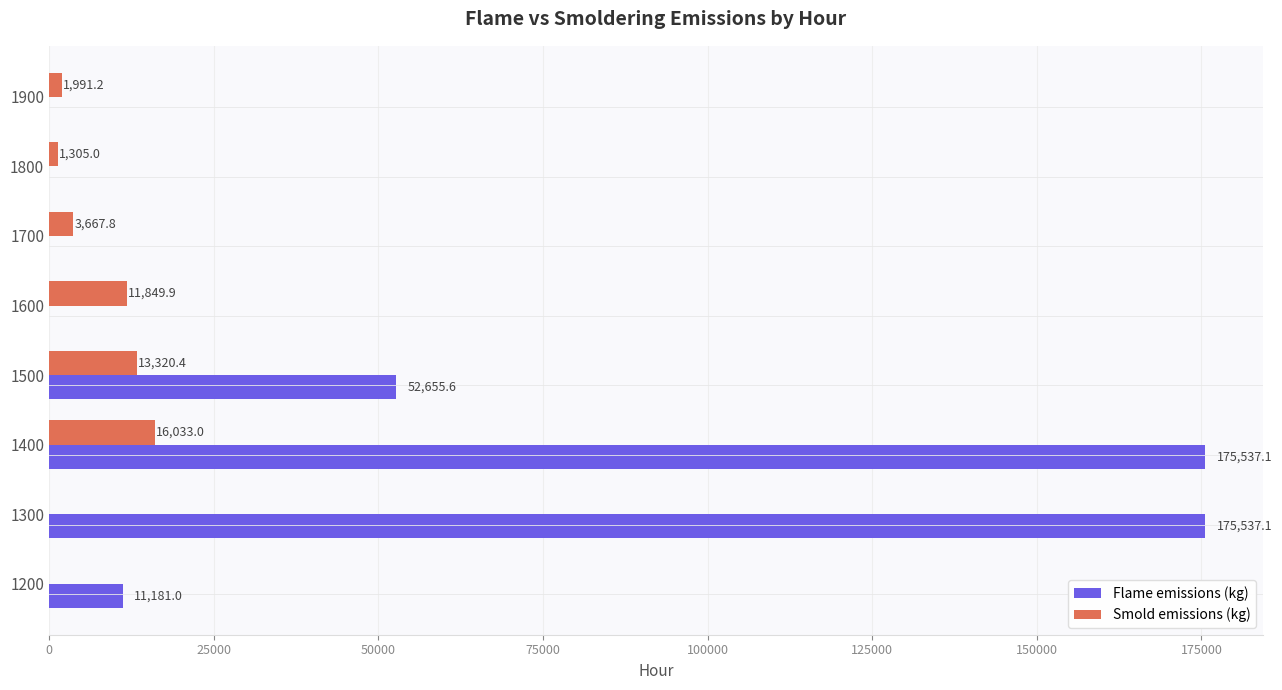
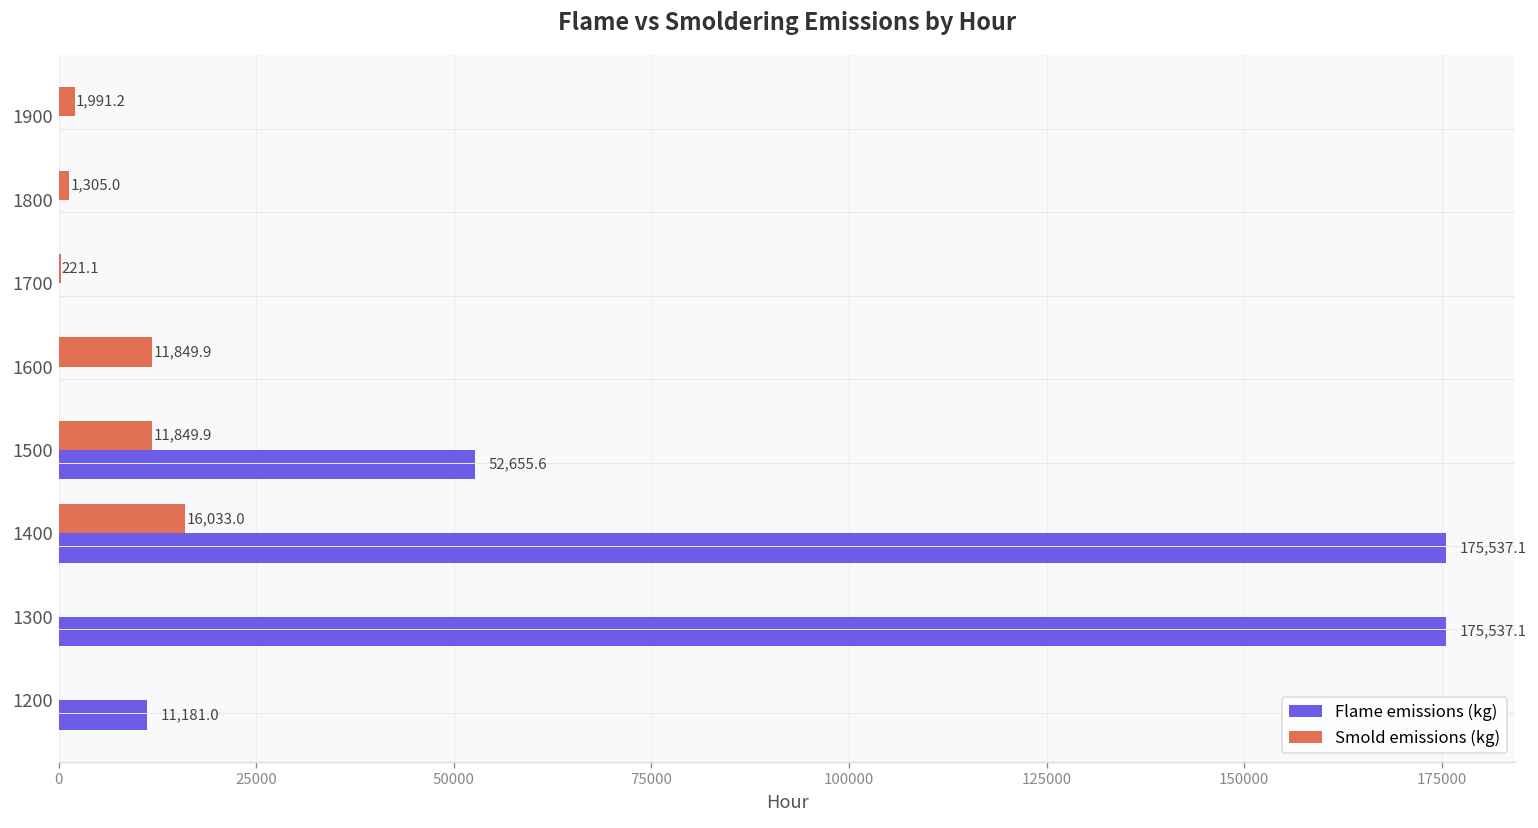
Smold emissions (kg), 1700: 3,667.8 -> 221.1
Smold emissions (kg), 1500: 13,320.4 -> 11,849.9
